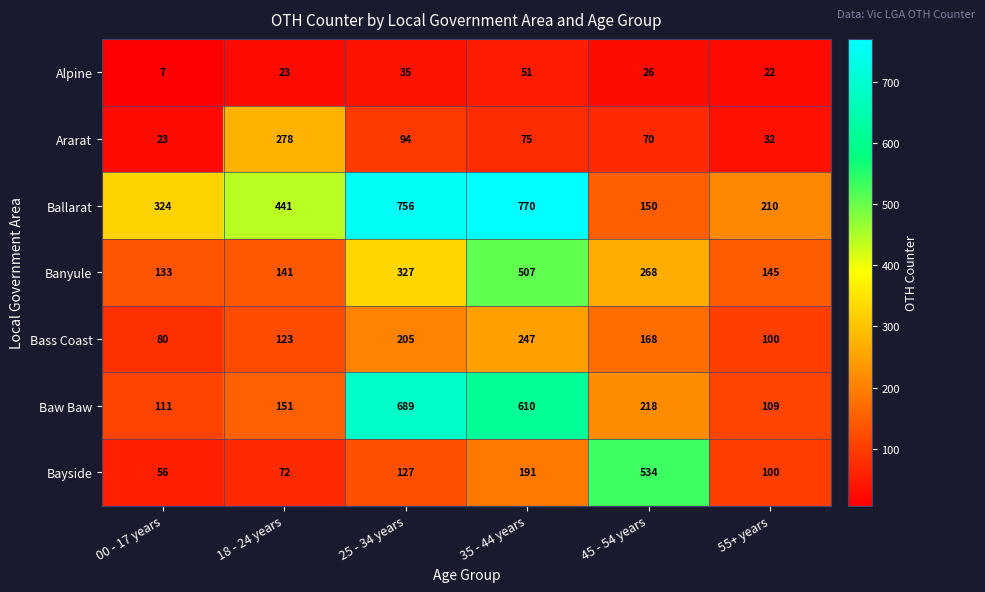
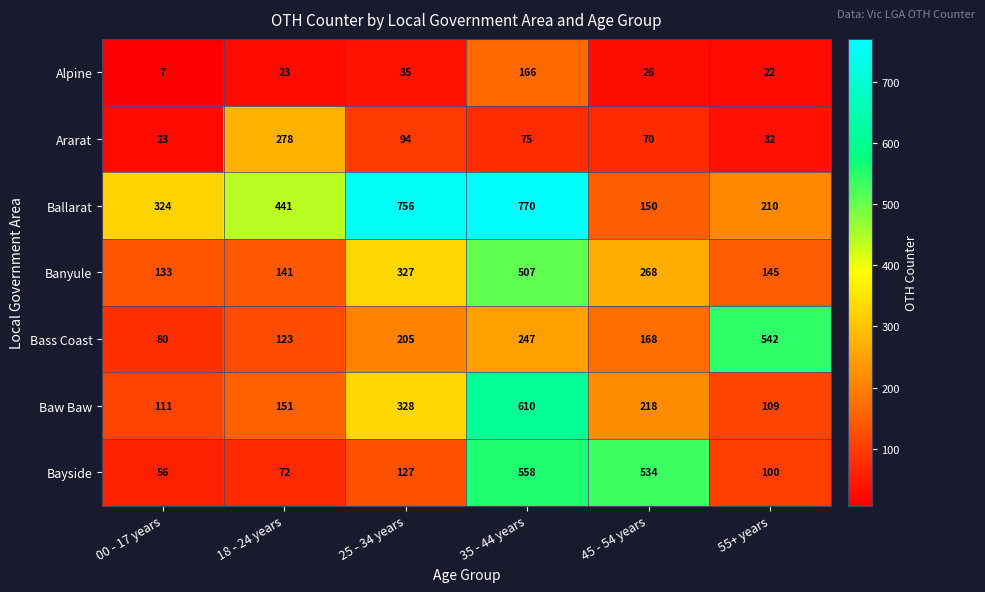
Alpine, 35 - 44 years: 51 -> 166
Bass Coast, 55+ years: 100 -> 542
Baw Baw, 25 - 34 years: 689 -> 328
Bayside, 35 - 44 years: 191 -> 558
